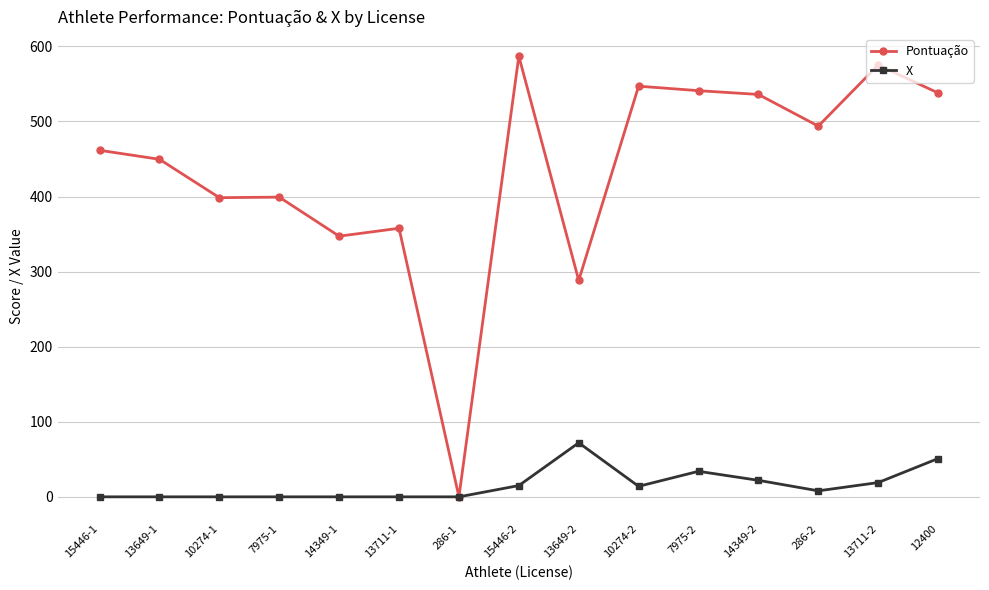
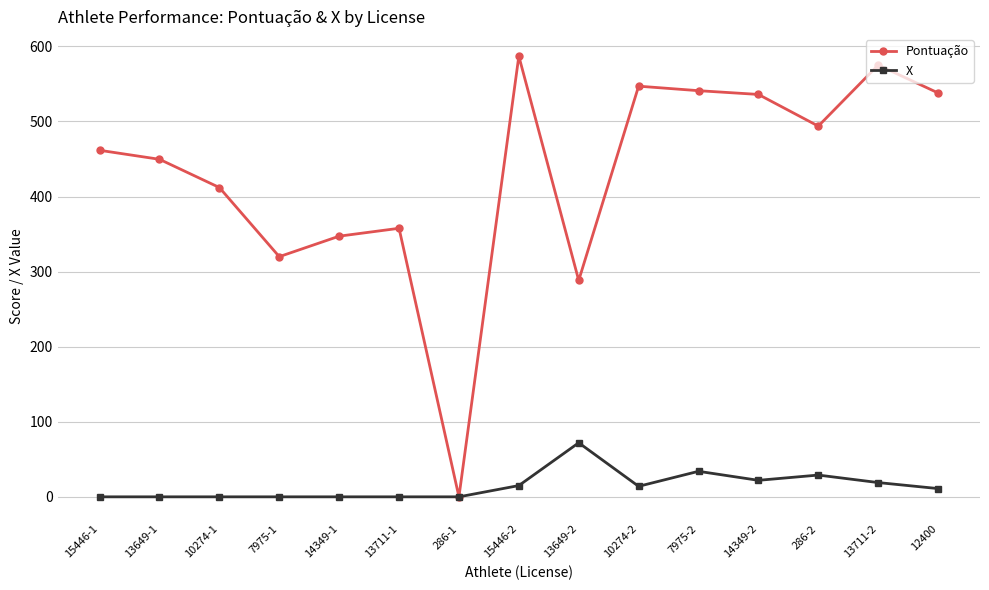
Pontuação, 10274-1: 400 -> 410
Pontuação, 7975-1: 400 -> 320
X, 286-2: 10 -> 30
X, 12400: 50 -> 10
